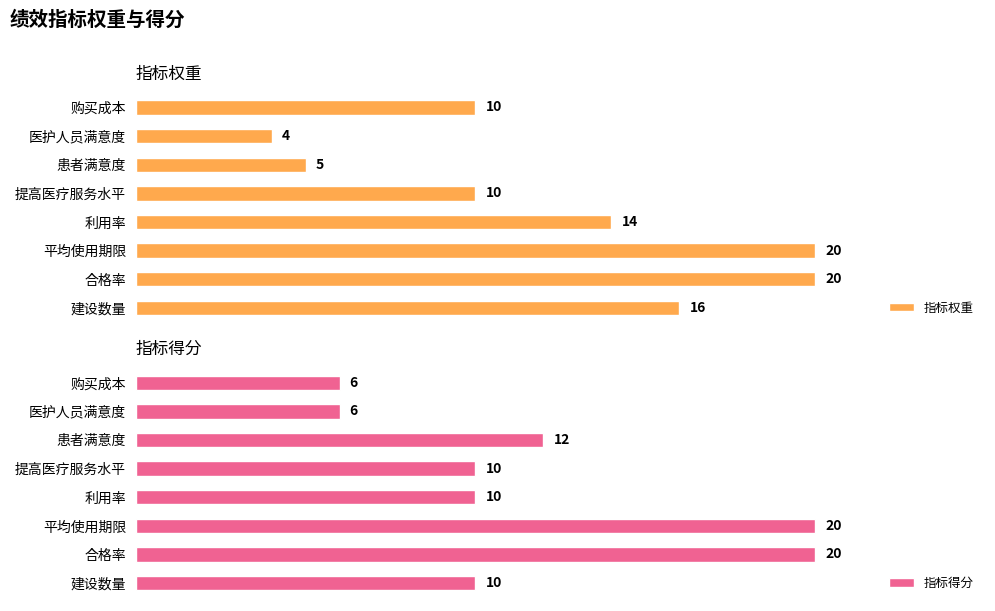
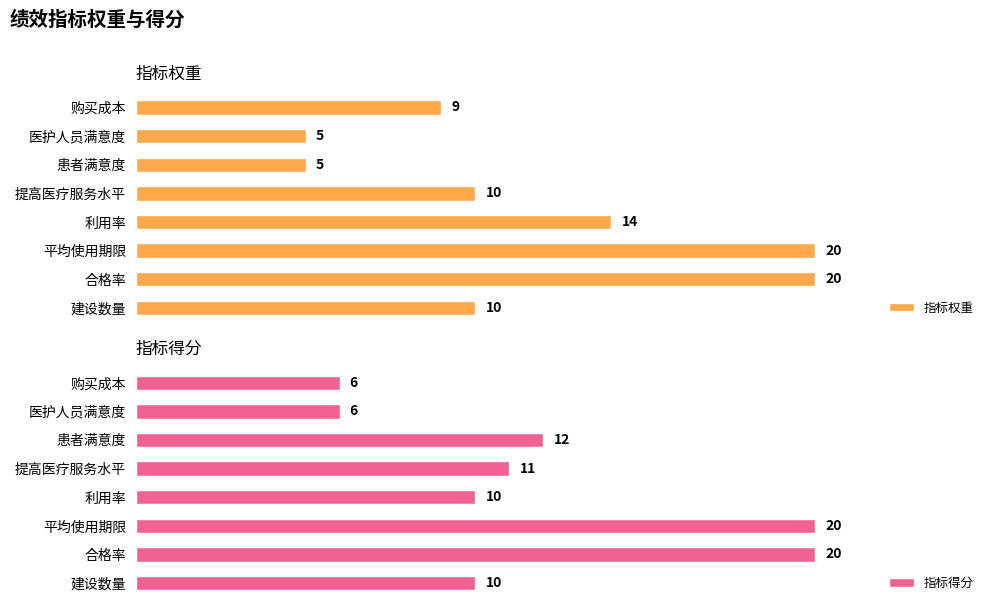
指标权重, 购买成本: 10 -> 9
指标权重, 医护人员满意度: 4 -> 5
指标权重, 建设数量: 16 -> 10
指标得分, 提高医疗服务水平: 10 -> 11
